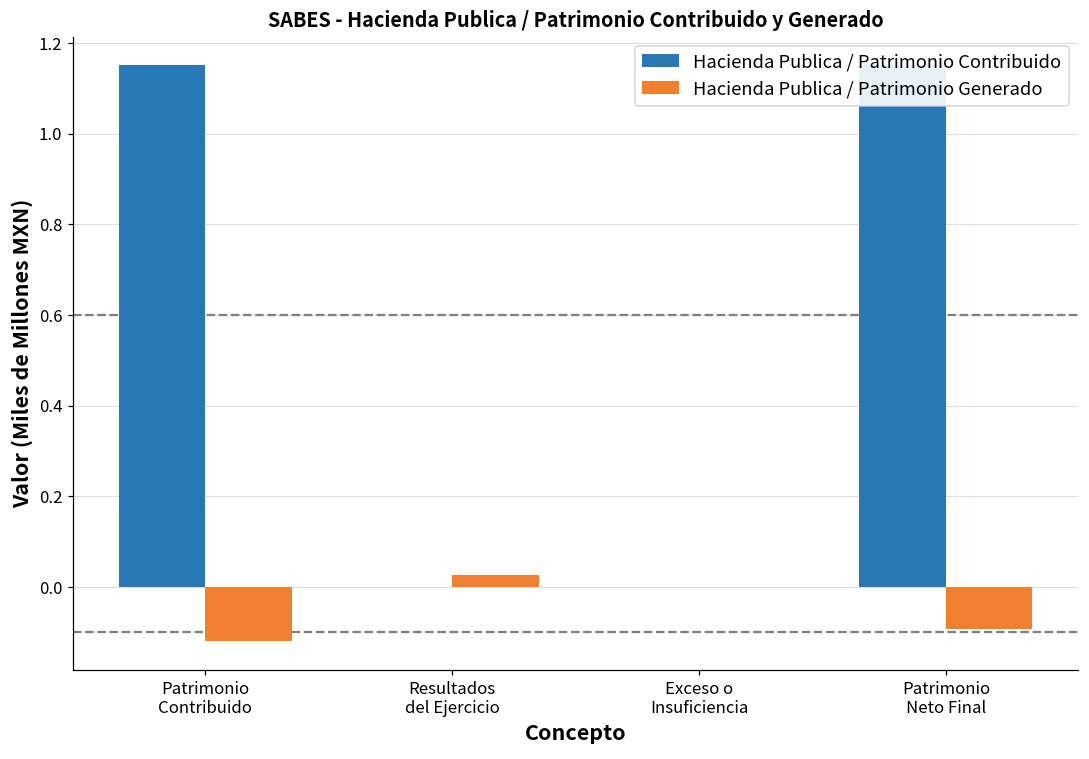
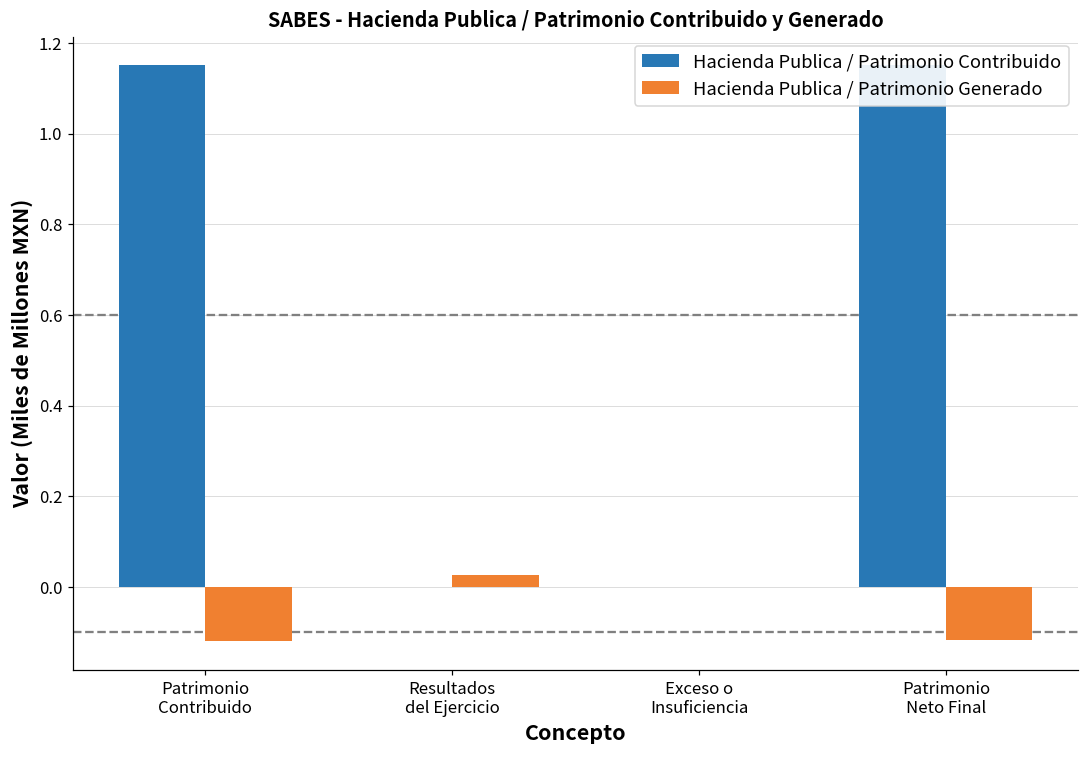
Hacienda Publica / Patrimonio Generado, Patrimonio Neto Final: -0.09 -> -0.12
